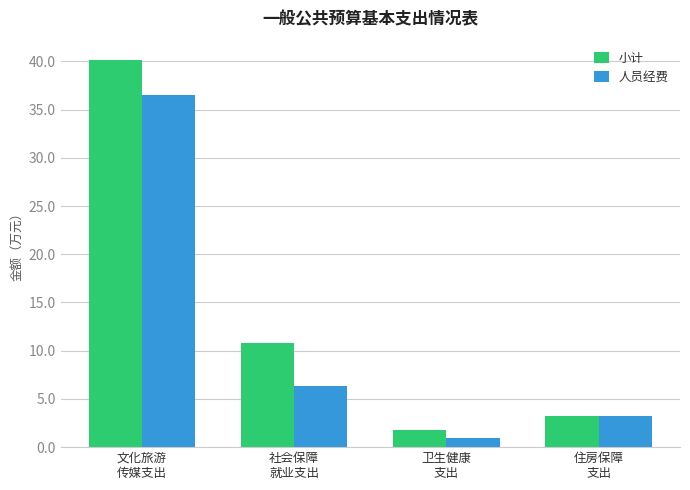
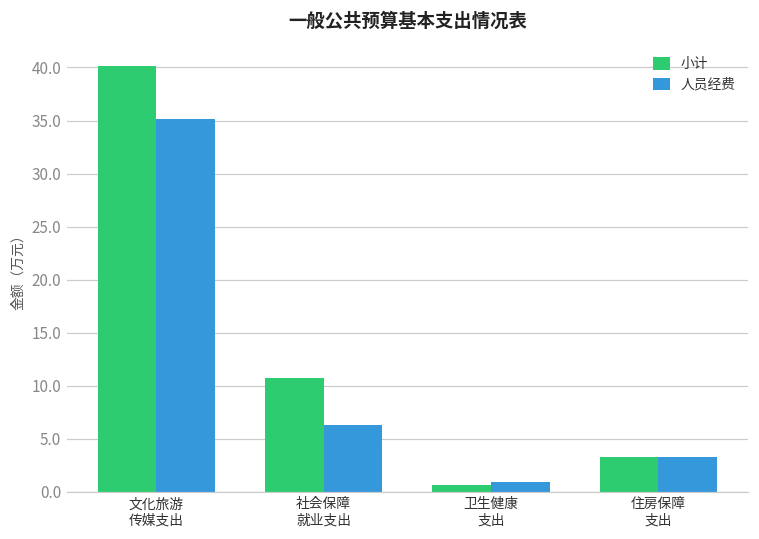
人员经费, 文化旅游 传媒支出: 36 -> 35
小计, 卫生健康 支出: 2 -> 1
